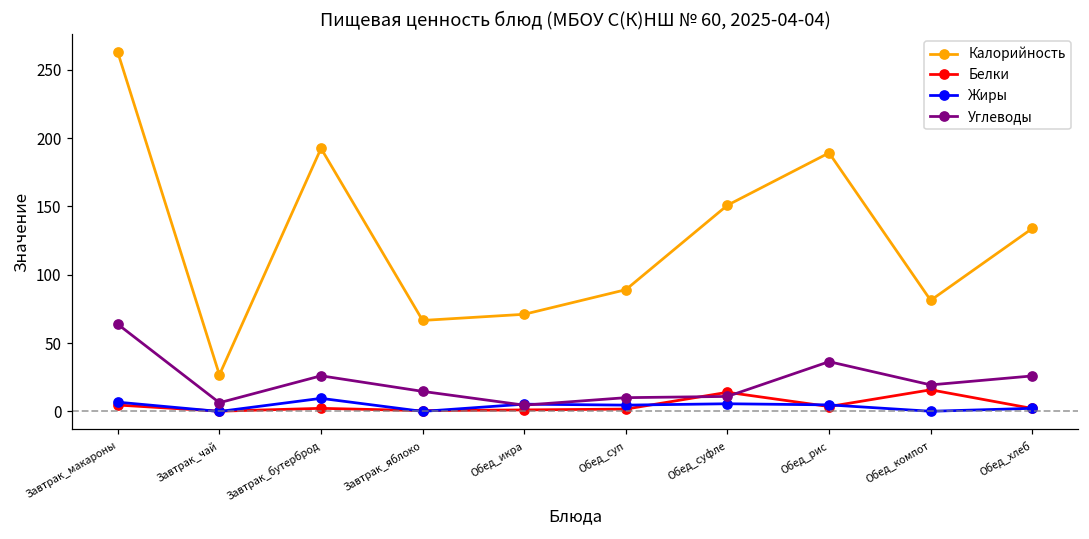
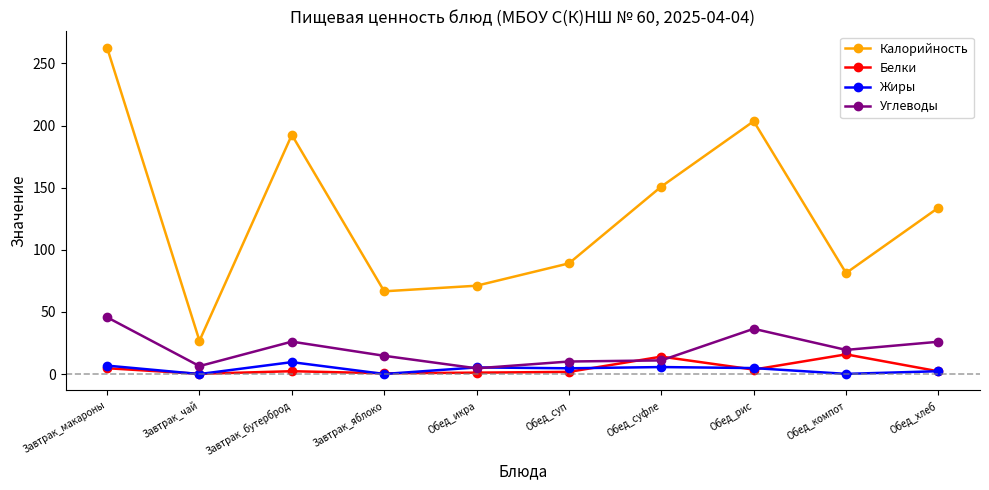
Углеводы, Завтрак_макароны: 64 -> 46
Калорийность, Обед_рис: 189 -> 204
